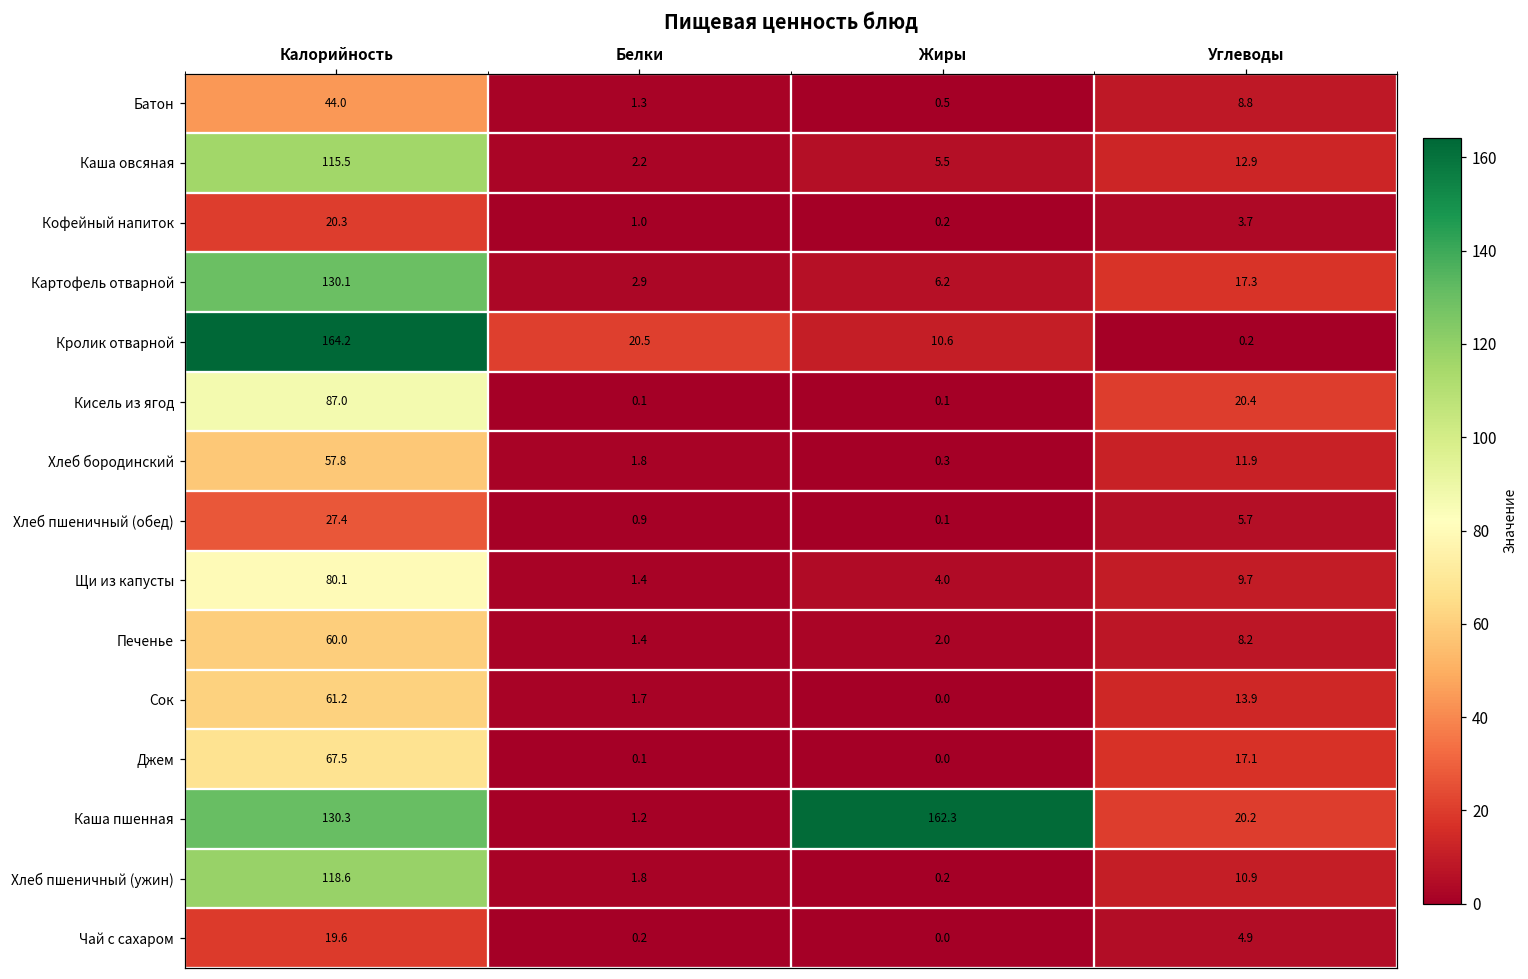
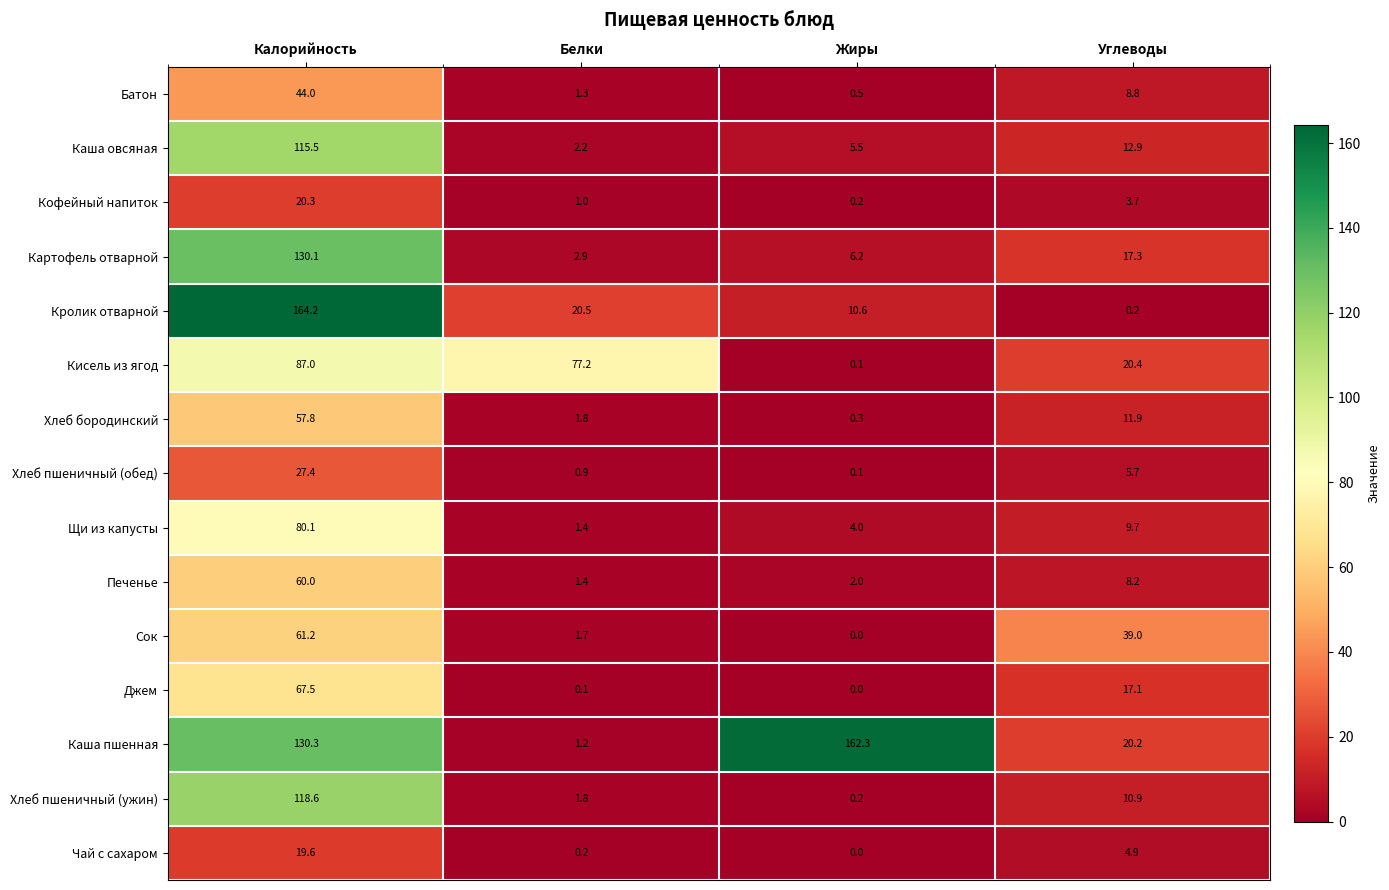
Кисель из ягод, Белки: 0.1 -> 77.2
Сок, Углеводы: 13.9 -> 39.0
